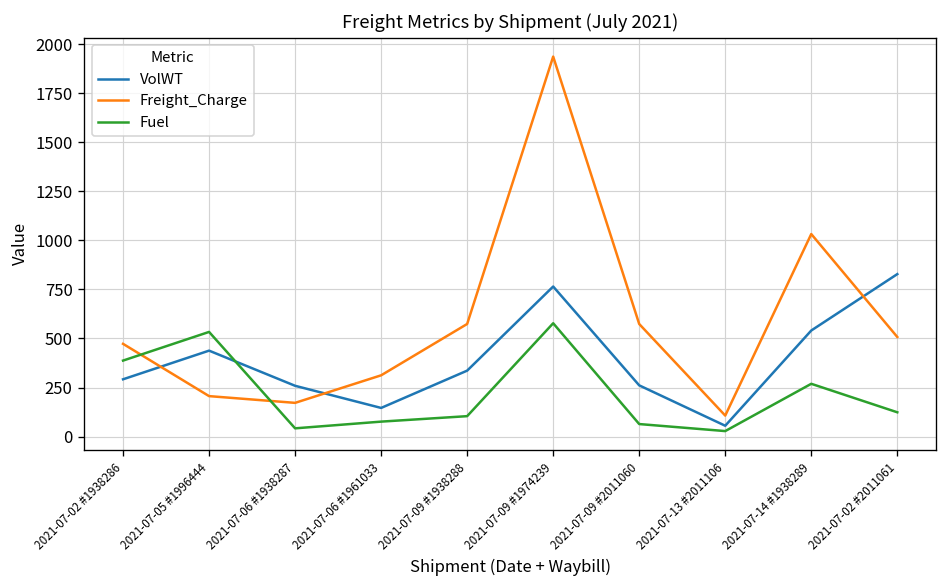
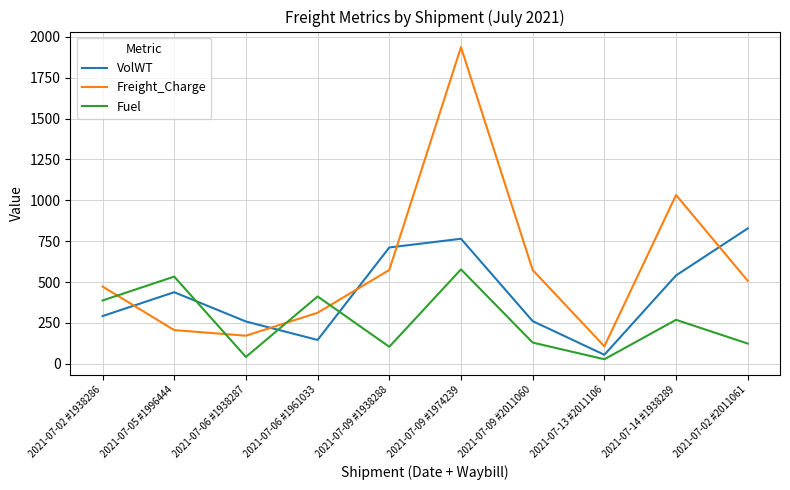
Fuel, 2021-07-06 #1961033: 80 -> 410
VolWT, 2021-07-09 #1938288: 340 -> 710
Fuel, 2021-07-09 #2011060: 60 -> 130
